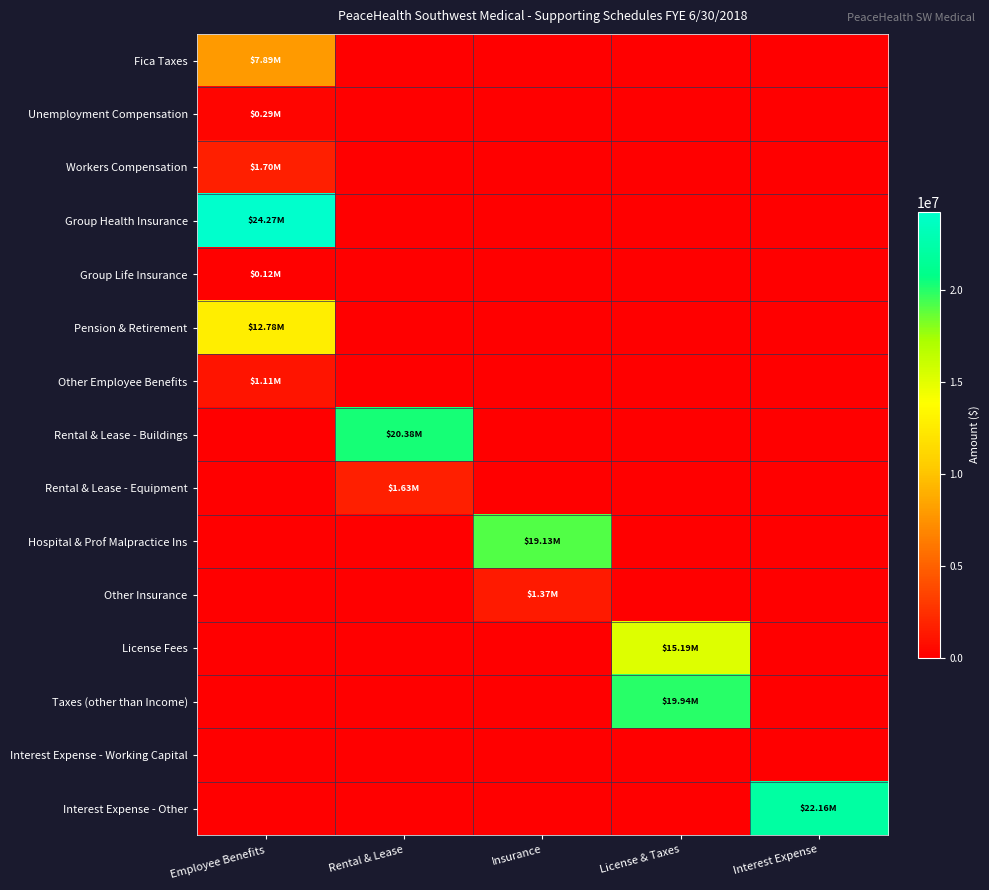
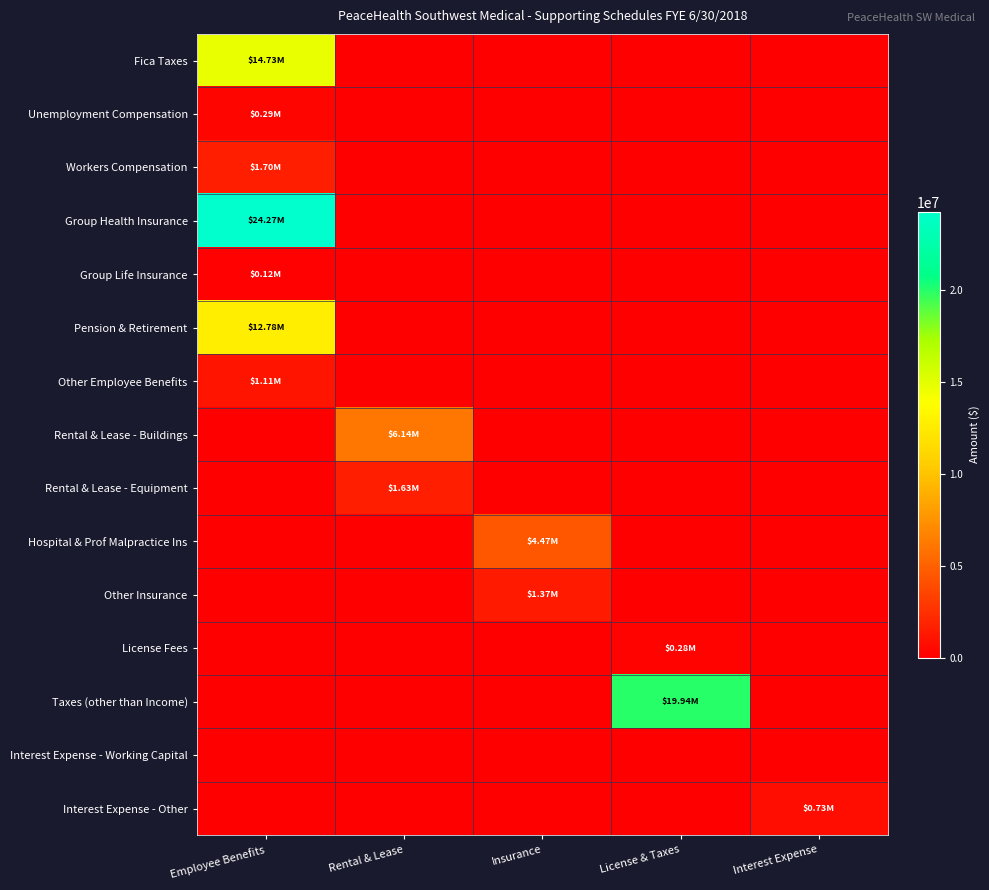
Fica Taxes, Employee Benefits: $7.89M -> $14.73M
Rental & Lease - Buildings, Rental & Lease: $20.38M -> $6.14M
Hospital & Prof Malpractice Ins, Insurance: $19.13M -> $4.47M
License Fees, License & Taxes: $15.19M -> $0.28M
Interest Expense - Other, Interest Expense: $22.16M -> $0.73M
